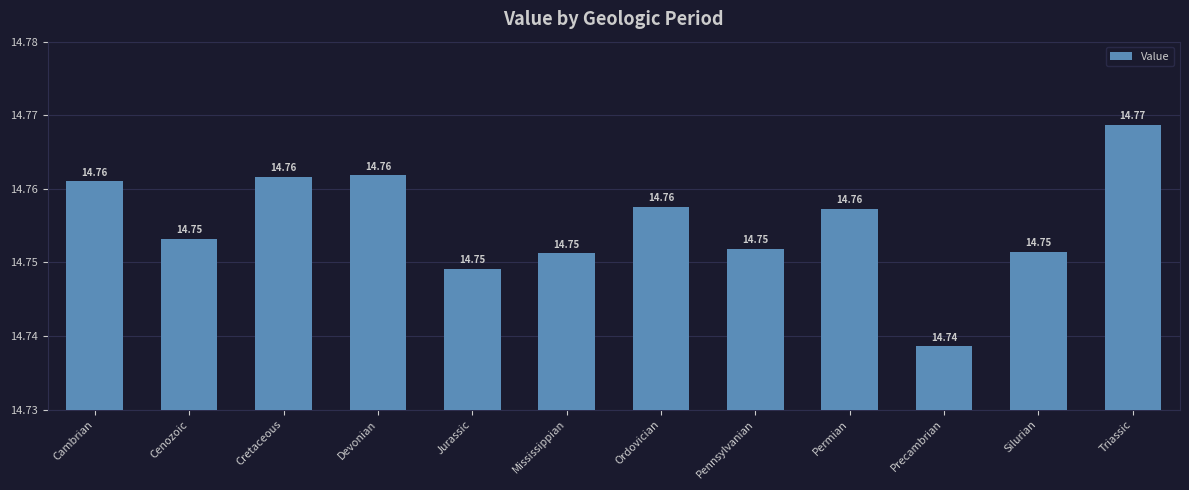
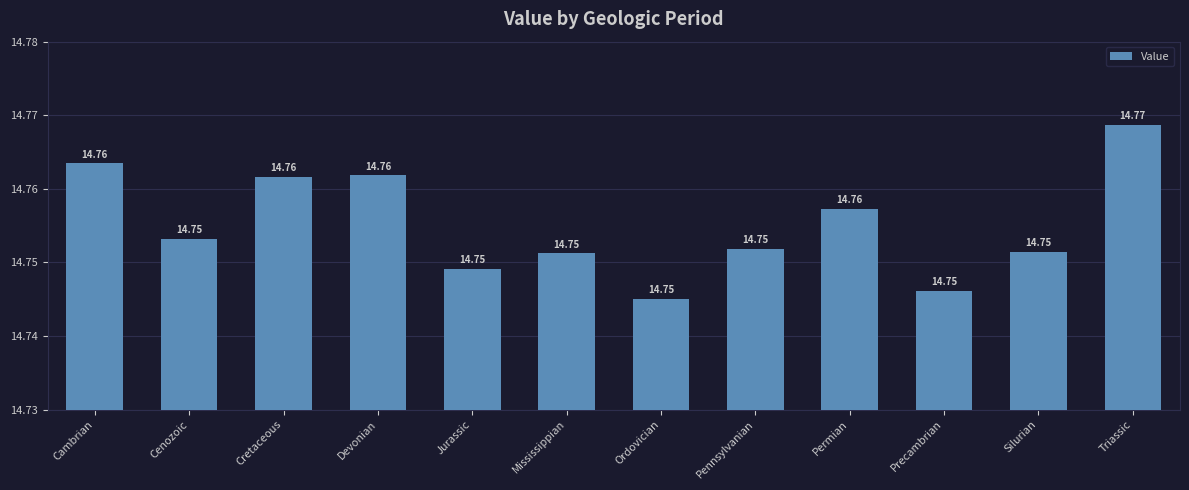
Cambrian: 14.761 -> 14.763
Ordovician: 14.76 -> 14.75
Precambrian: 14.74 -> 14.75
